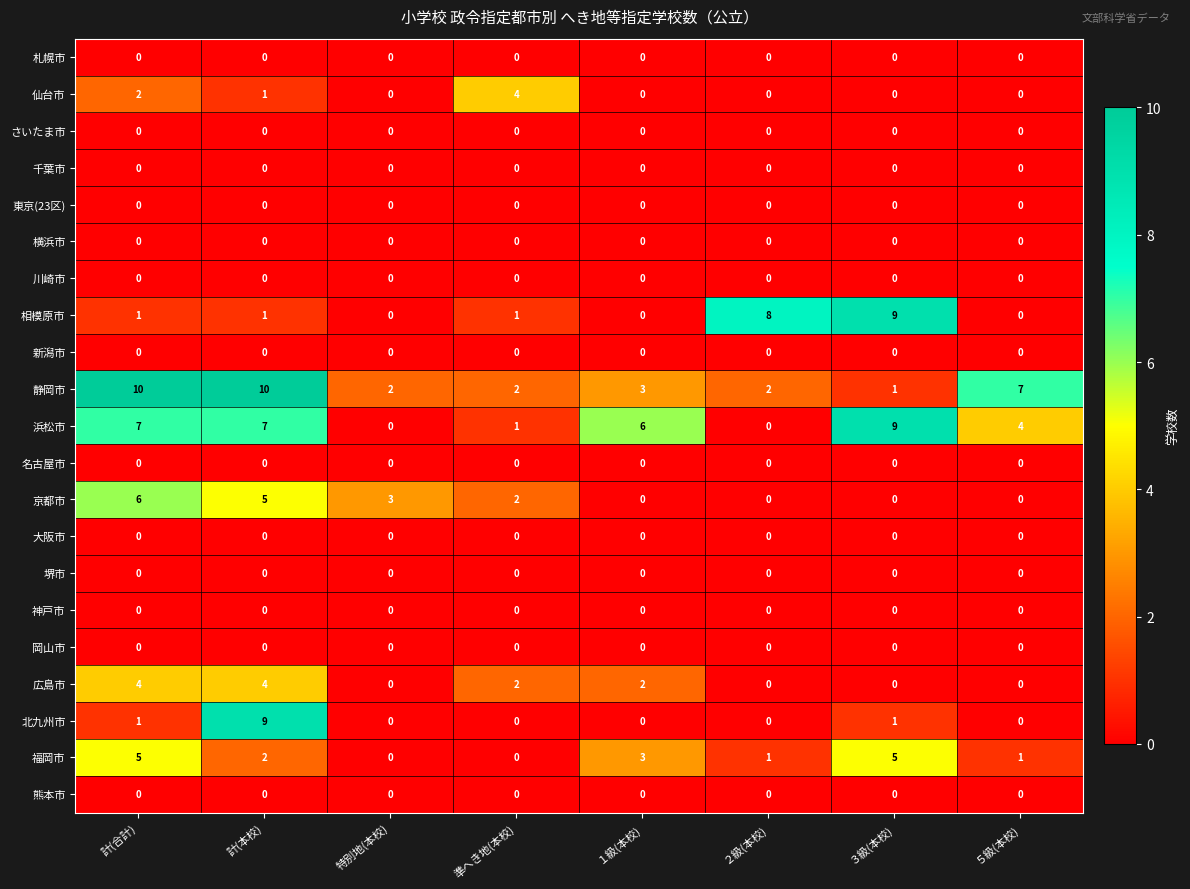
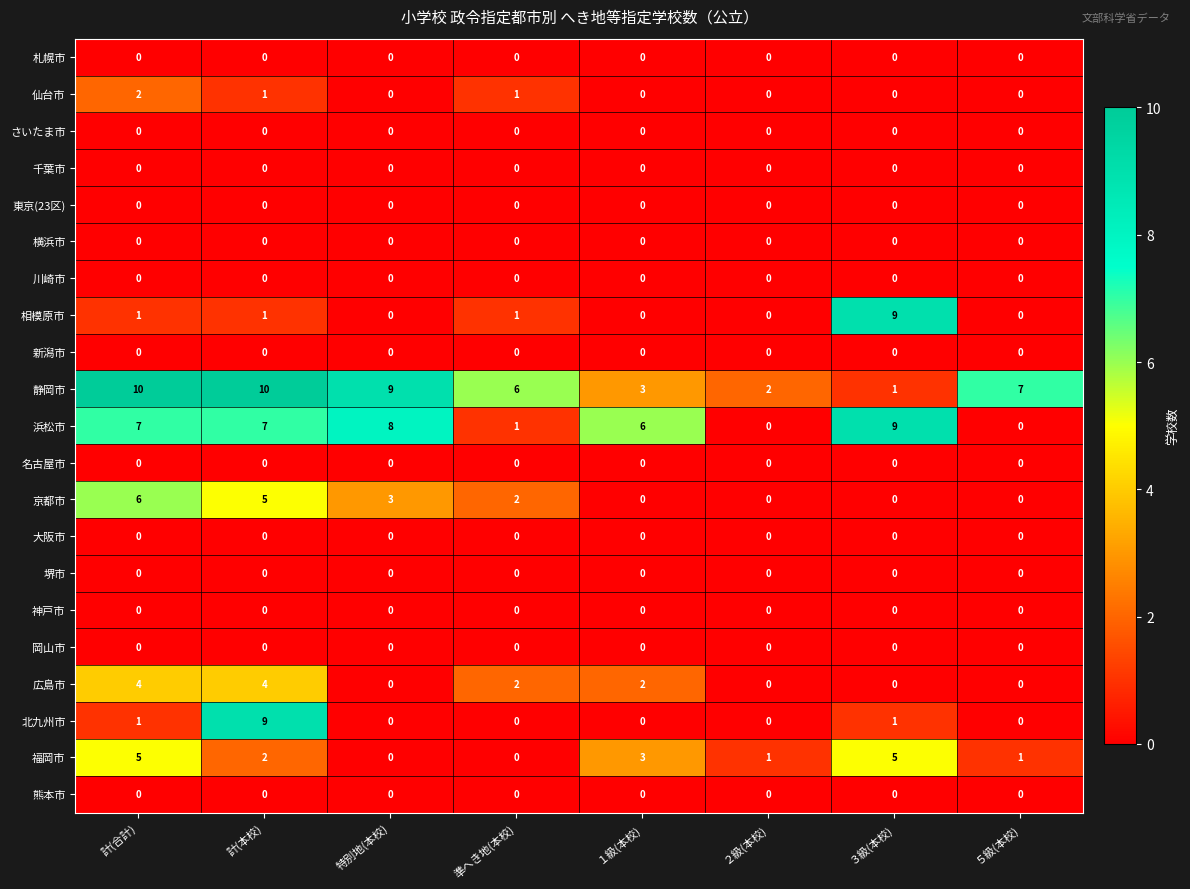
仙台市, 準へき地(本校): 4 -> 1
相模原市, ２級(本校): 8 -> 0
静岡市, 特別地(本校): 2 -> 9
静岡市, 準へき地(本校): 2 -> 6
浜松市, 特別地(本校): 0 -> 8
浜松市, ５級(本校): 4 -> 0
